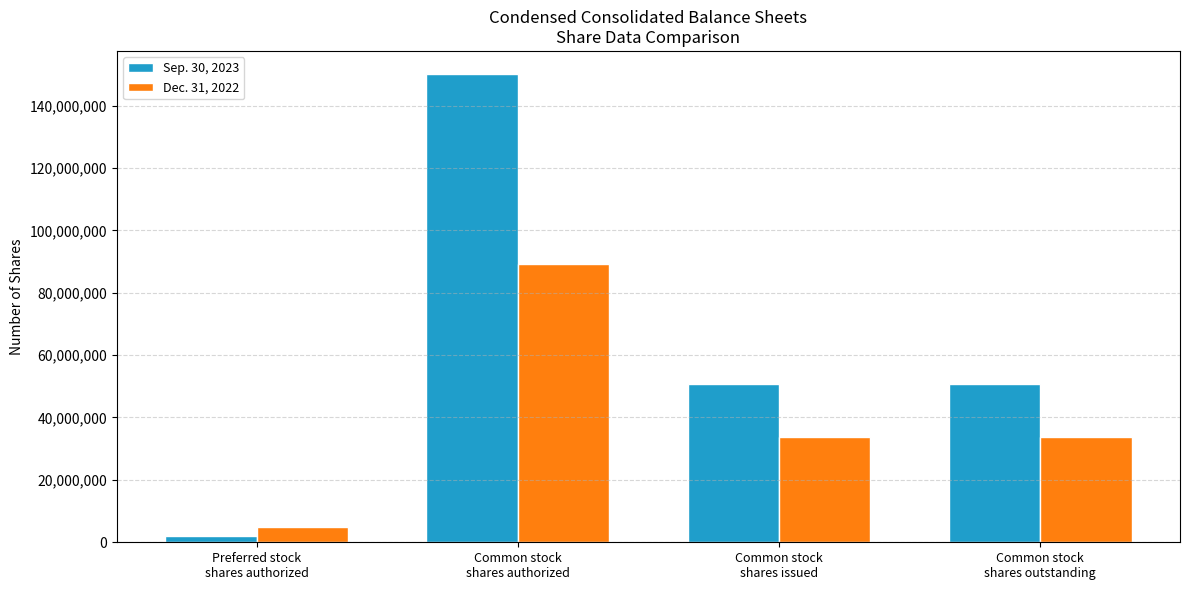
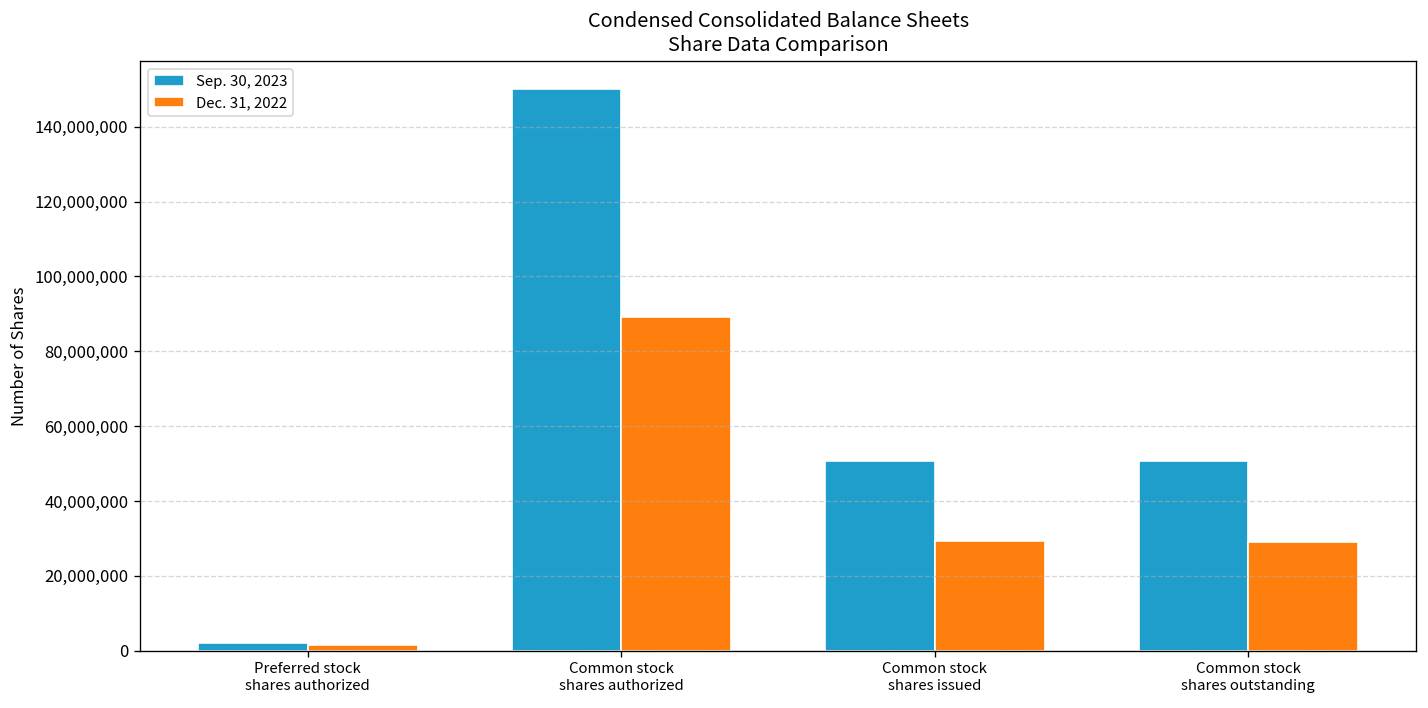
Dec. 31, 2022, Preferred stock shares authorized: 5,000,000 -> 2,000,000
Dec. 31, 2022, Common stock shares issued: 34,000,000 -> 29,000,000
Dec. 31, 2022, Common stock shares outstanding: 34,000,000 -> 29,000,000
